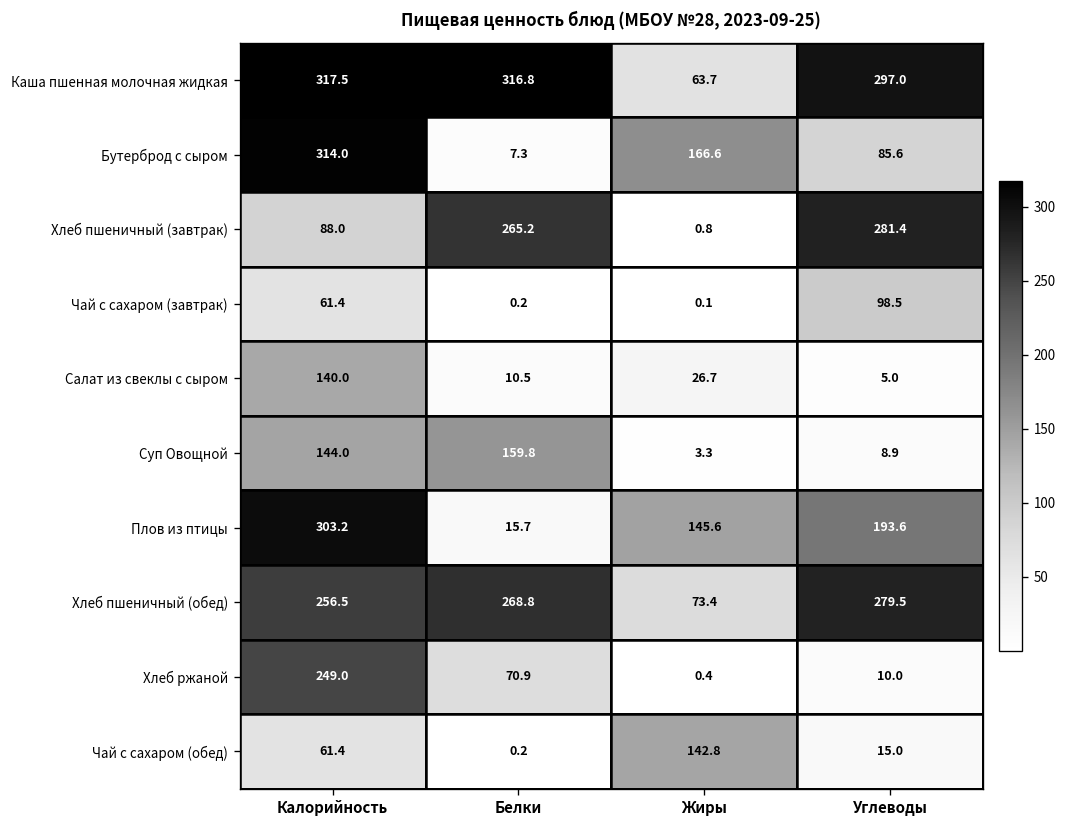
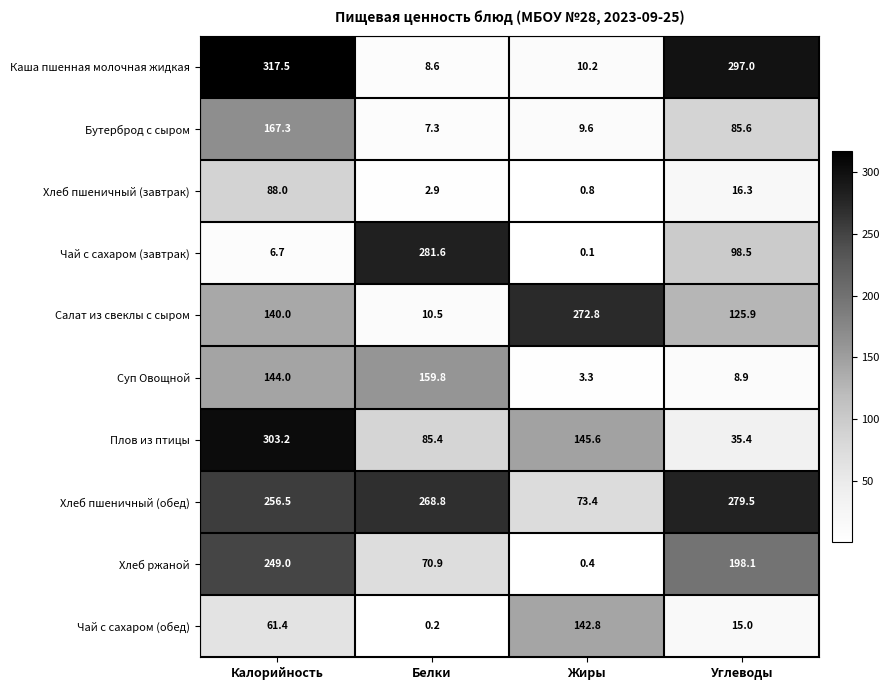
Каша пшенная молочная жидкая, Белки: 316.8 -> 8.6
Каша пшенная молочная жидкая, Жиры: 63.7 -> 10.2
Бутерброд с сыром, Калорийность: 314.0 -> 167.3
Бутерброд с сыром, Жиры: 166.6 -> 9.6
Хлеб пшеничный (завтрак), Белки: 265.2 -> 2.9
Хлеб пшеничный (завтрак), Углеводы: 281.4 -> 16.3
Чай с сахаром (завтрак), Калорийность: 61.4 -> 6.7
Чай с сахаром (завтрак), Белки: 0.2 -> 281.6
Салат из свеклы с сыром, Жиры: 26.7 -> 272.8
Салат из свеклы с сыром, Углеводы: 5.0 -> 125.9
Плов из птицы, Белки: 15.7 -> 85.4
Плов из птицы, Углеводы: 193.6 -> 35.4
Хлеб ржаной, Углеводы: 10.0 -> 198.1
